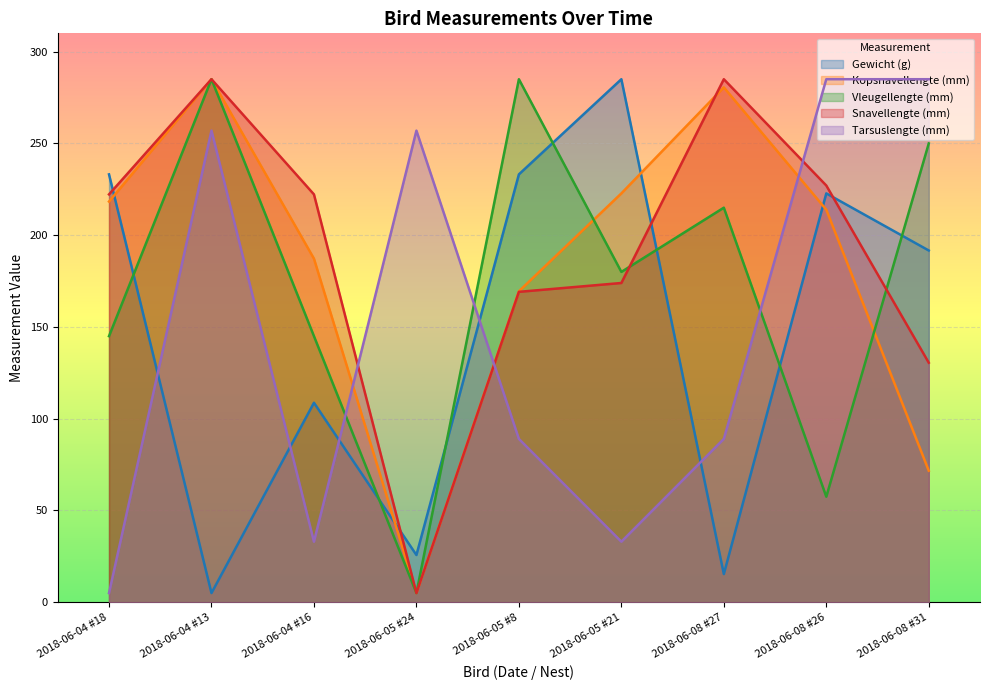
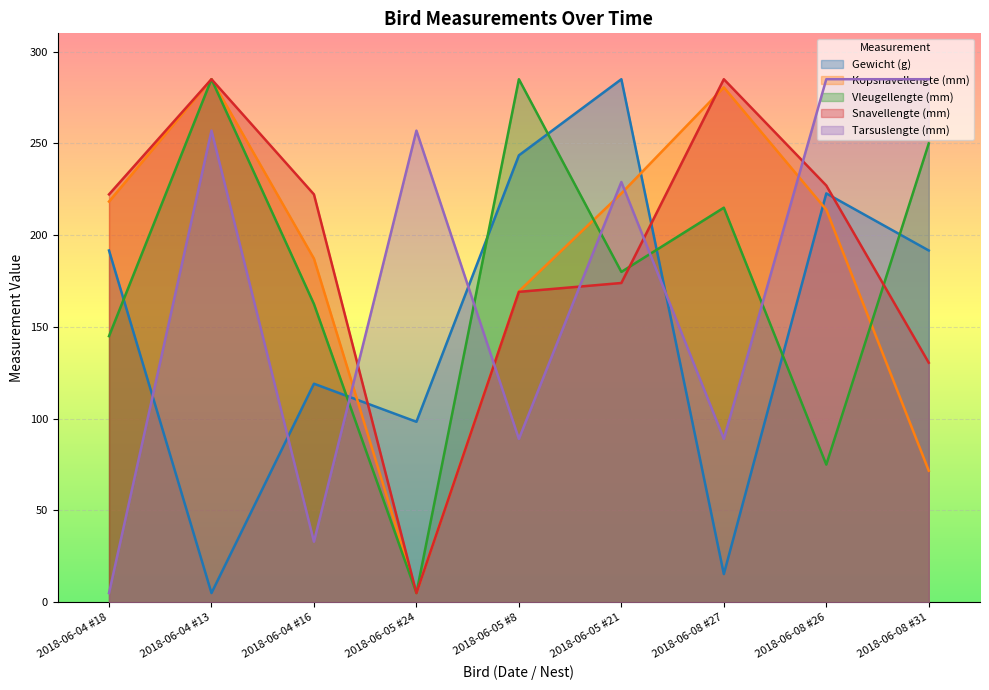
Gewicht (g), 2018-06-04 #18: 233 -> 192
Gewicht (g), 2018-06-04 #16: 109 -> 119
Vleugellengte (mm), 2018-06-04 #16: 145 -> 162
Gewicht (g), 2018-06-05 #24: 26 -> 98
Gewicht (g), 2018-06-05 #8: 233 -> 244
Tarsuslengte (mm), 2018-06-05 #21: 33 -> 229
Vleugellengte (mm), 2018-06-08 #26: 57 -> 75
